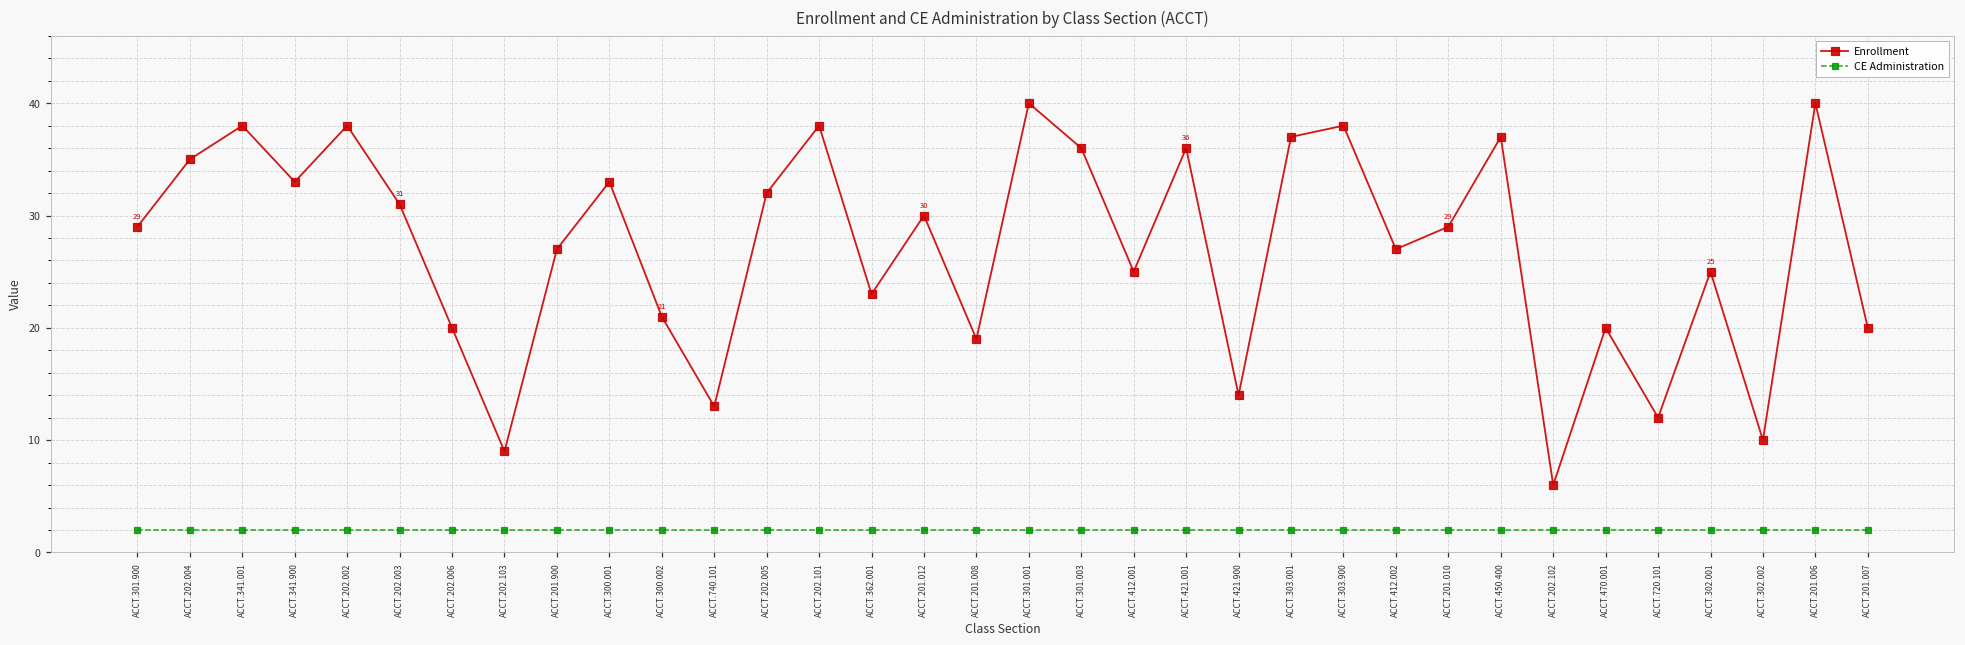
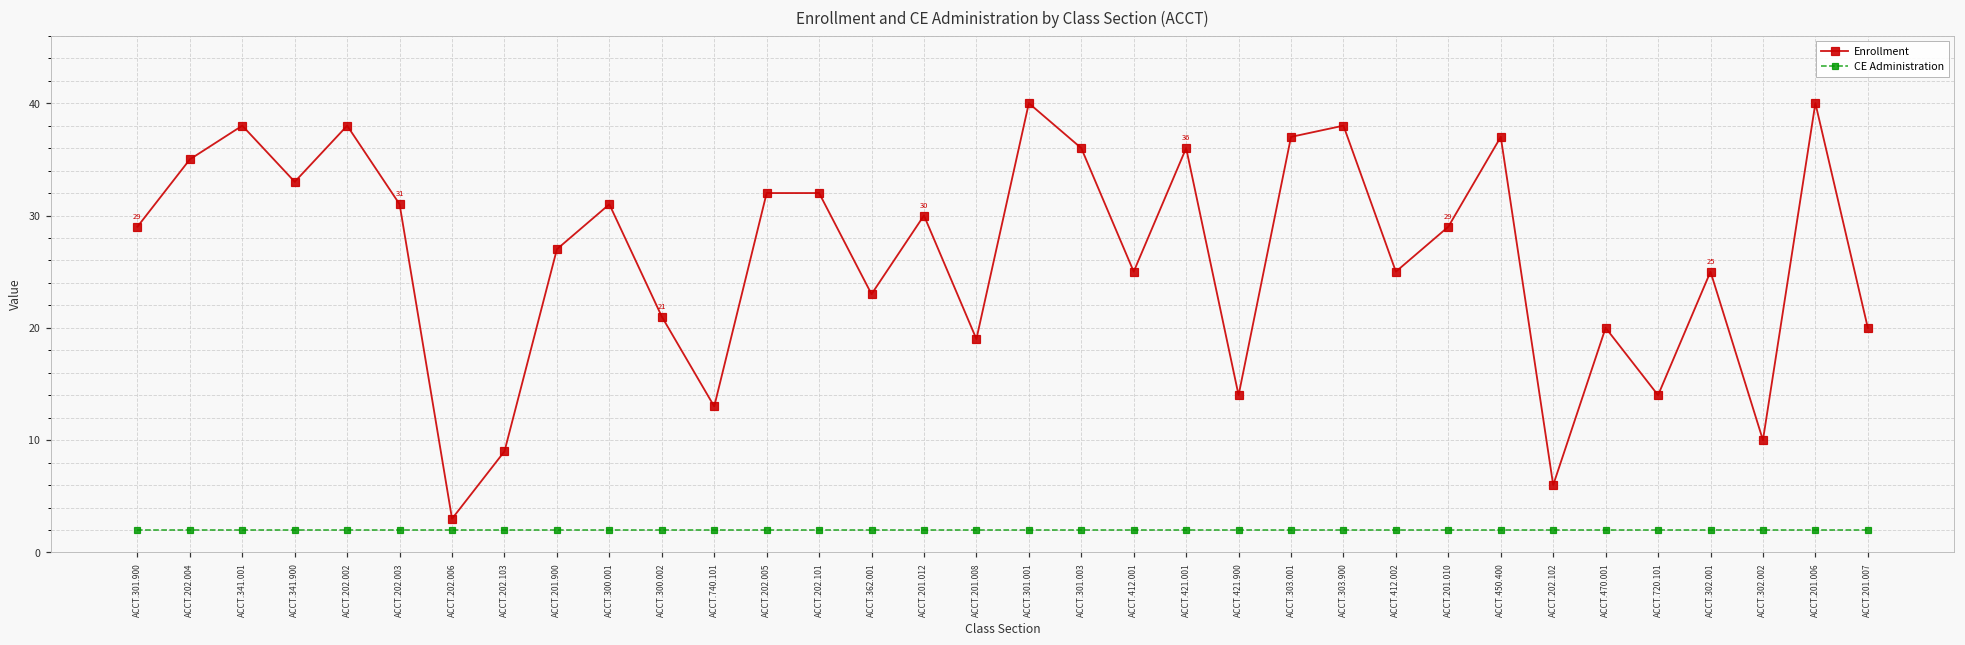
Enrollment, ACCT.202.006: 20 -> 3
Enrollment, ACCT.300.001: 33 -> 31
Enrollment, ACCT.202.101: 38 -> 32
Enrollment, ACCT.412.002: 27 -> 25
Enrollment, ACCT.720.101: 12 -> 14
